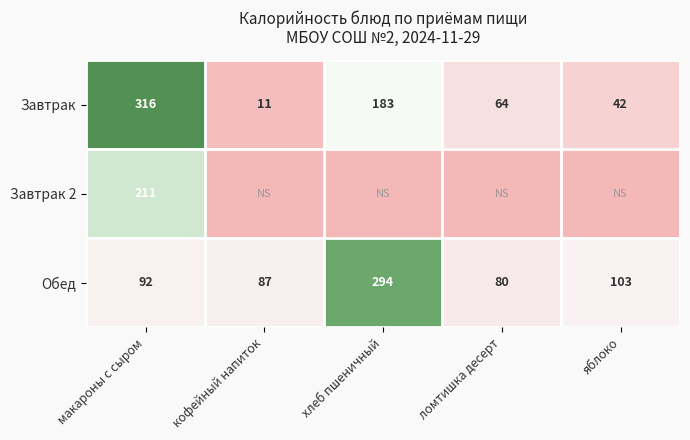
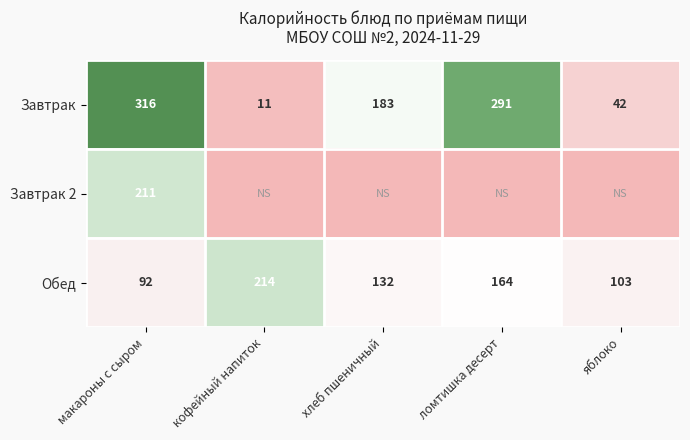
Завтрак, ломтишка десерт: 64 -> 291
Обед, кофейный напиток: 87 -> 214
Обед, хлеб пшеничный: 294 -> 132
Обед, ломтишка десерт: 80 -> 164
